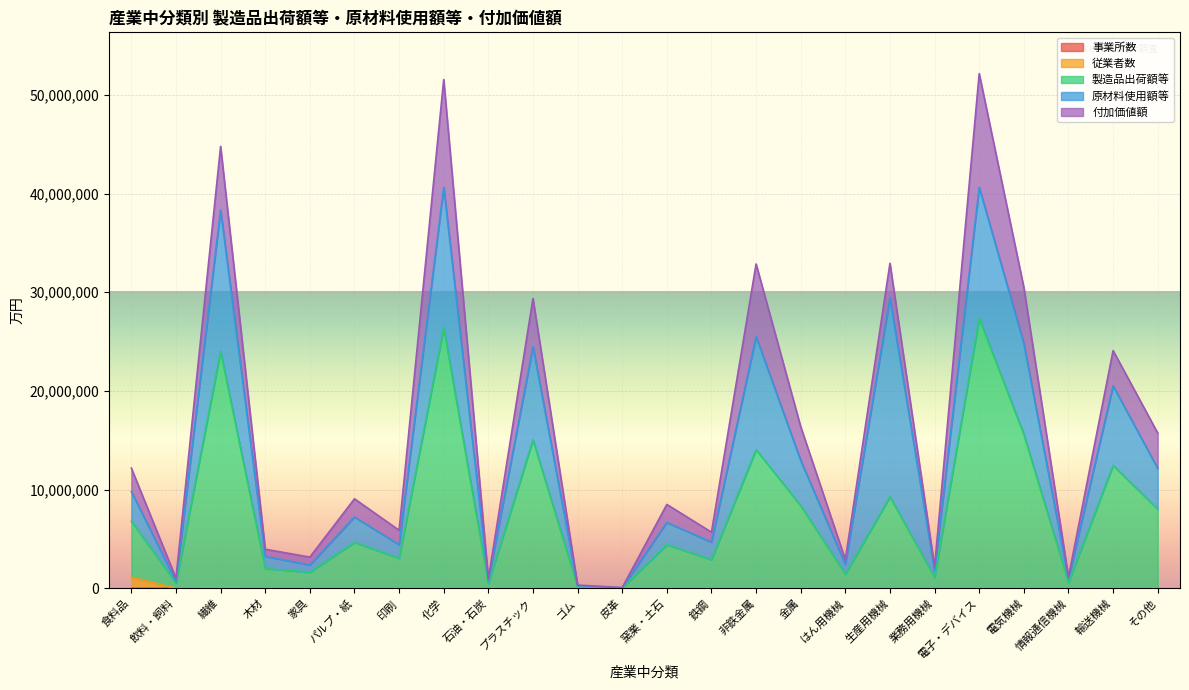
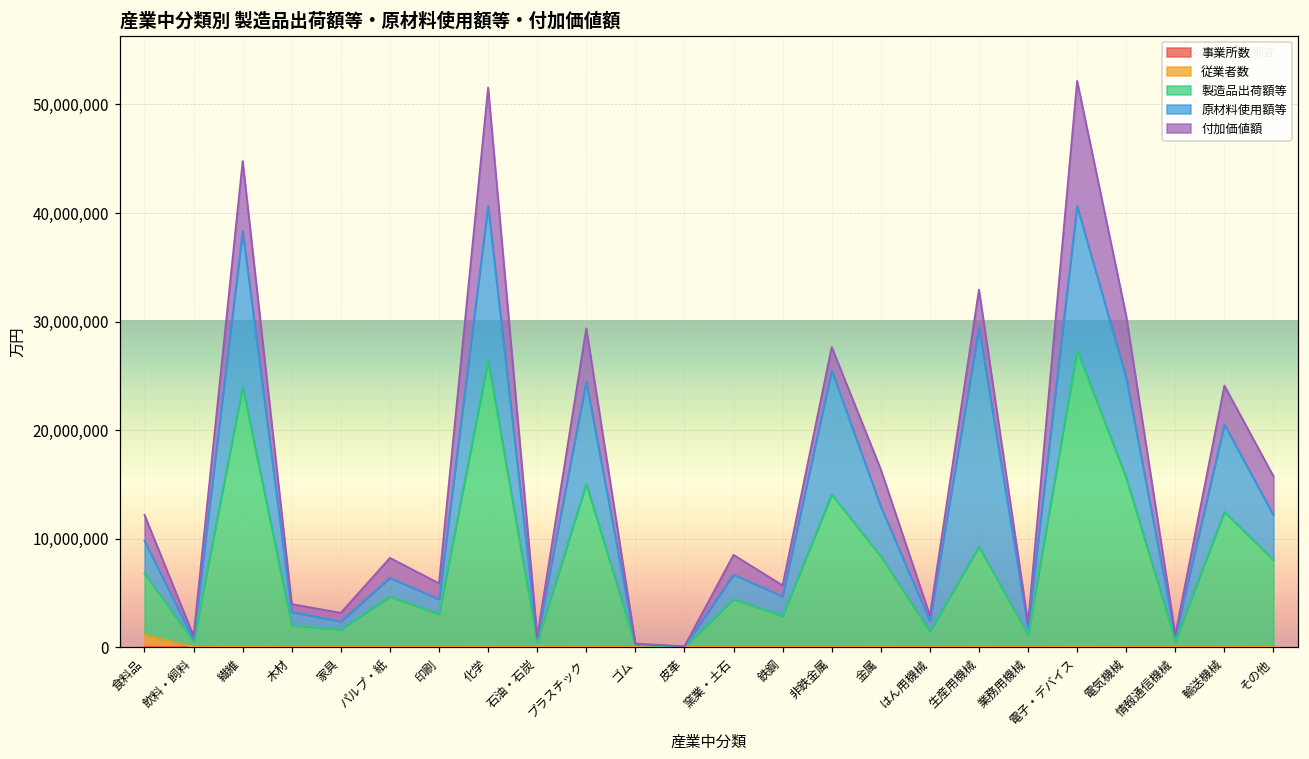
原材料使用額等, パルプ・紙: 3,000,000 -> 2,000,000
付加価値額, 非鉄金属: 7,000,000 -> 2,000,000
